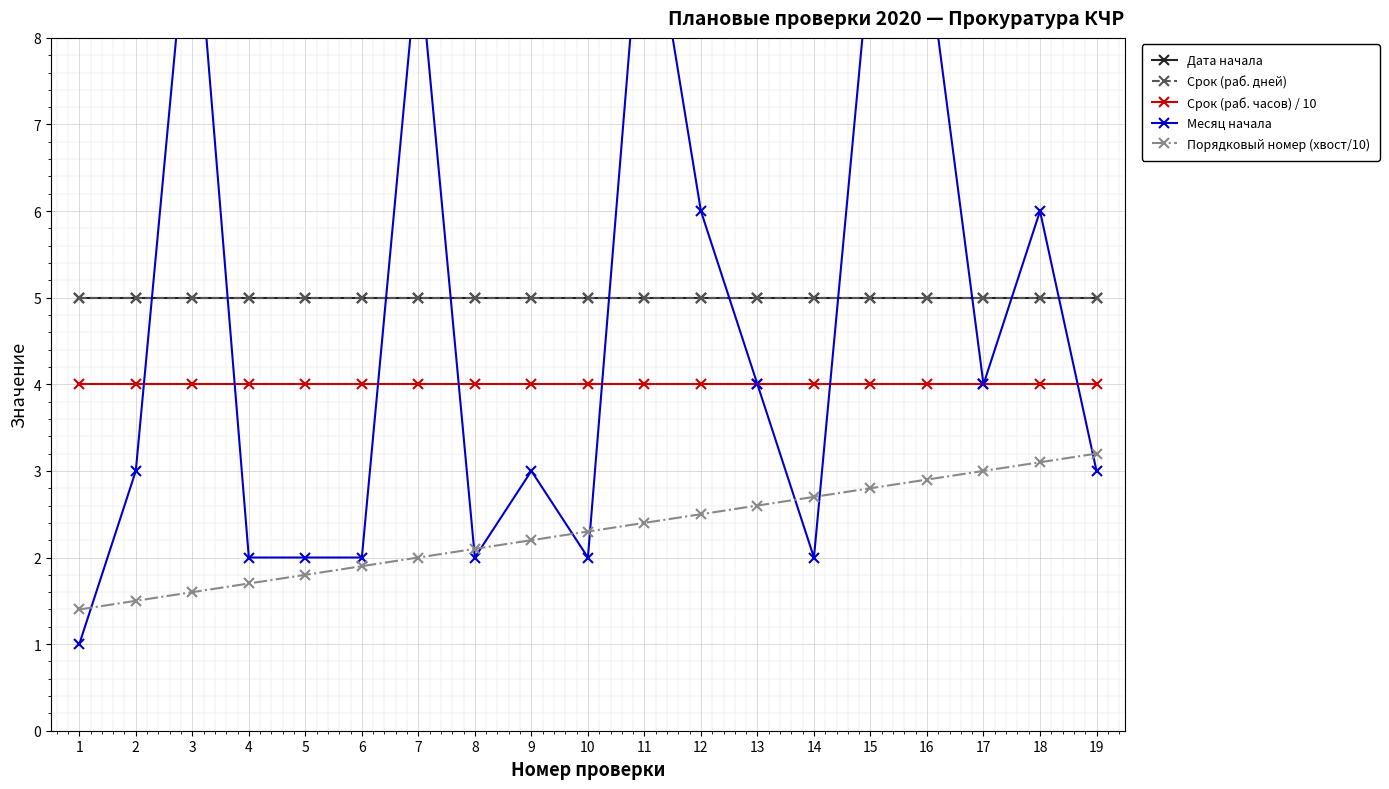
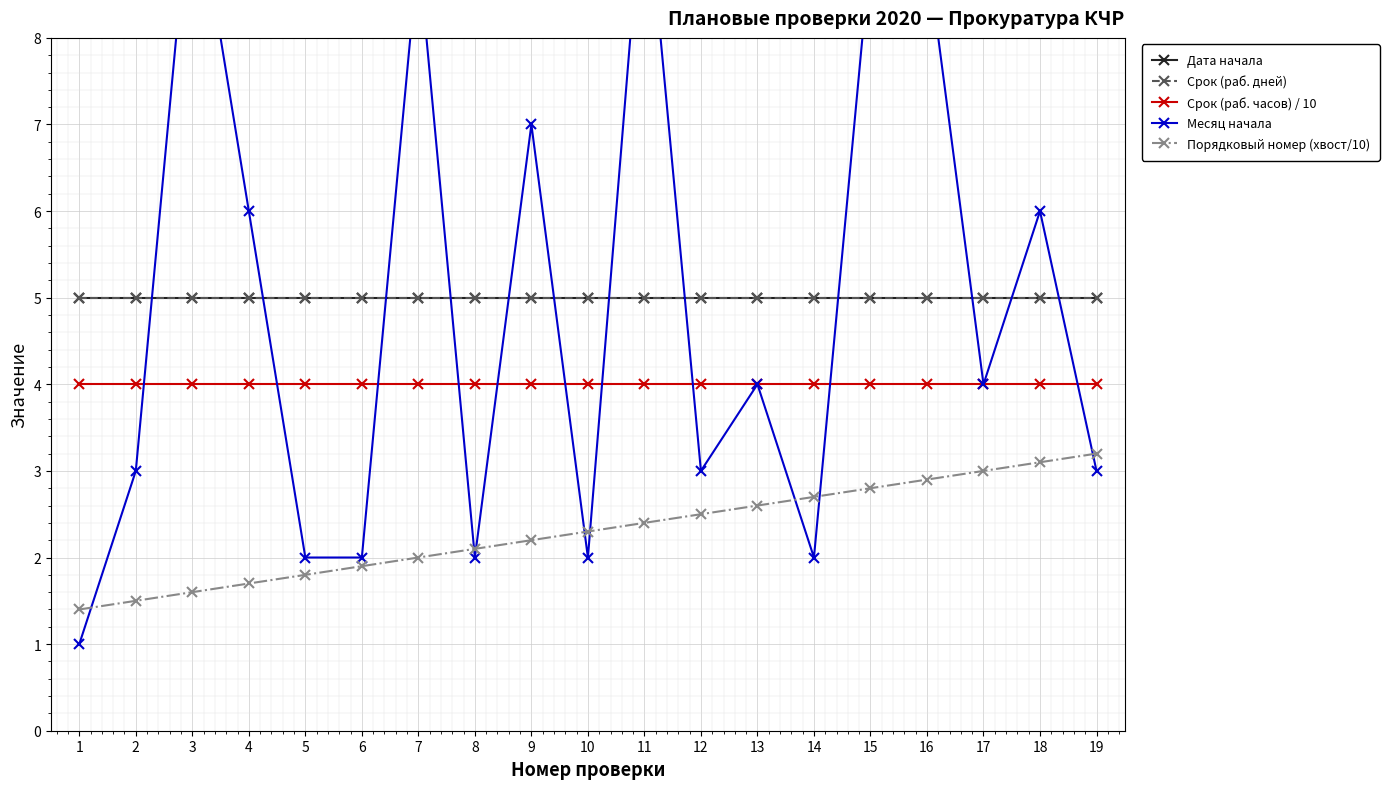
Месяц начала, 4: 2 -> 6
Месяц начала, 9: 3 -> 7
Месяц начала, 12: 6 -> 3
